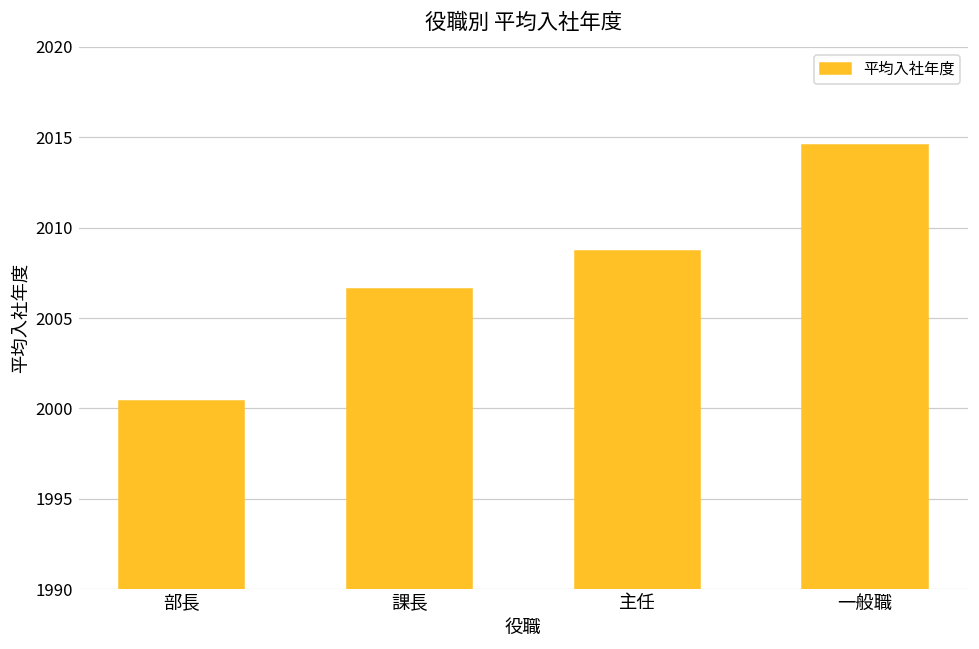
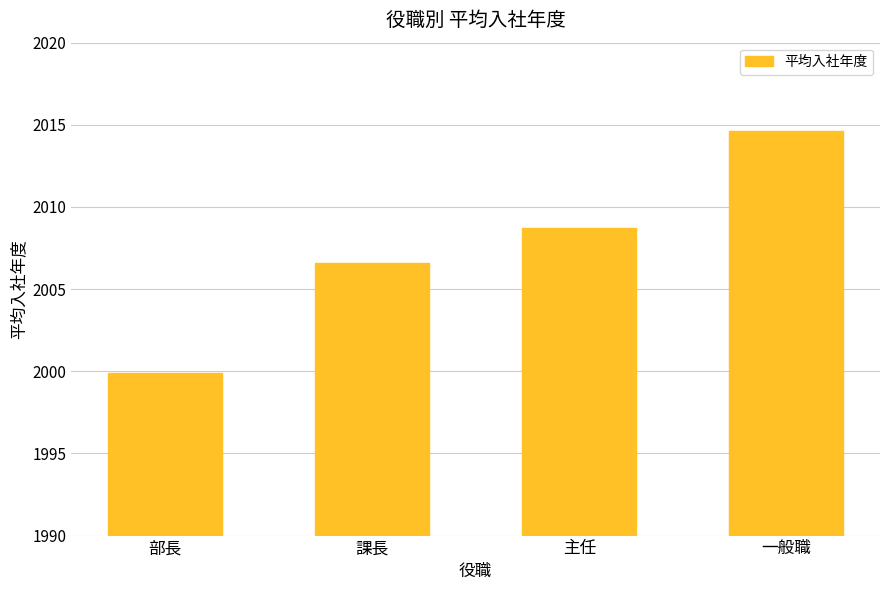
部長: 2000.4 -> 1999.9
